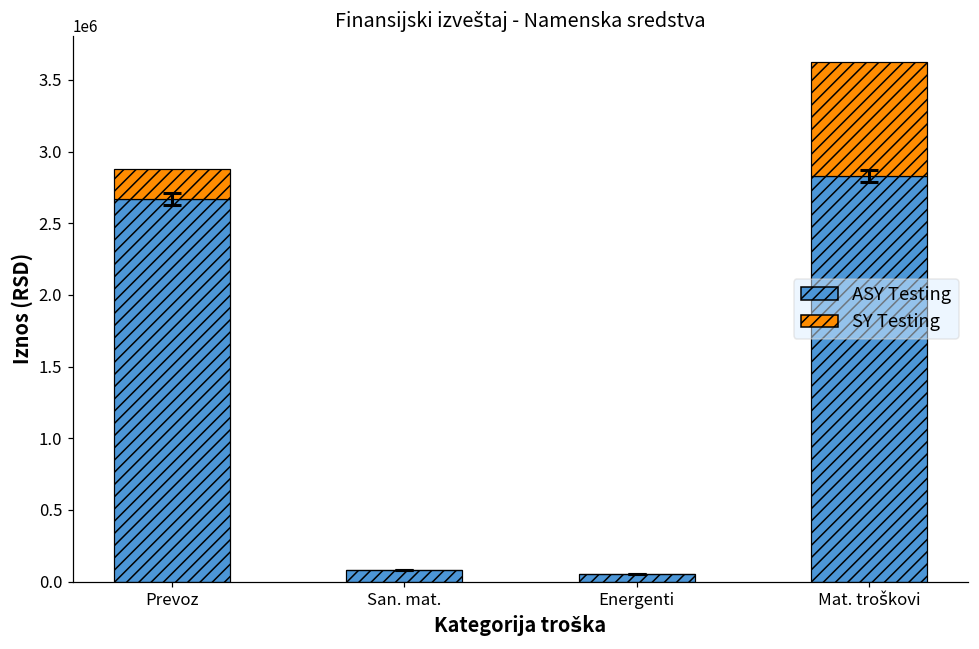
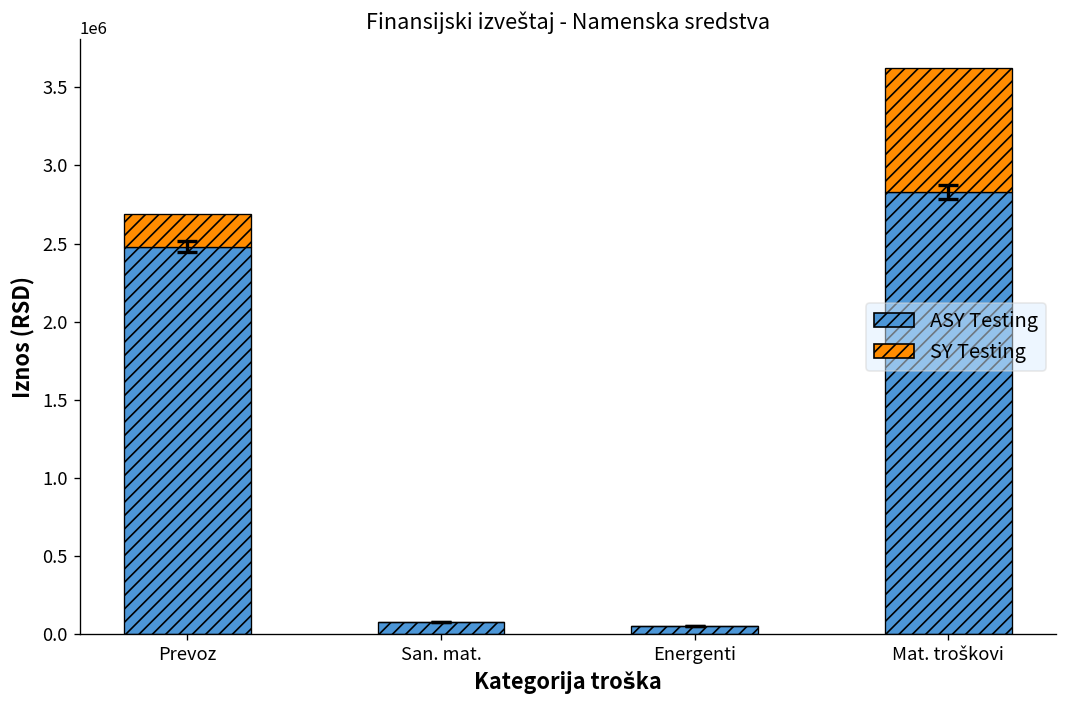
ASY Testing, Prevoz: 2670000 -> 2480000
